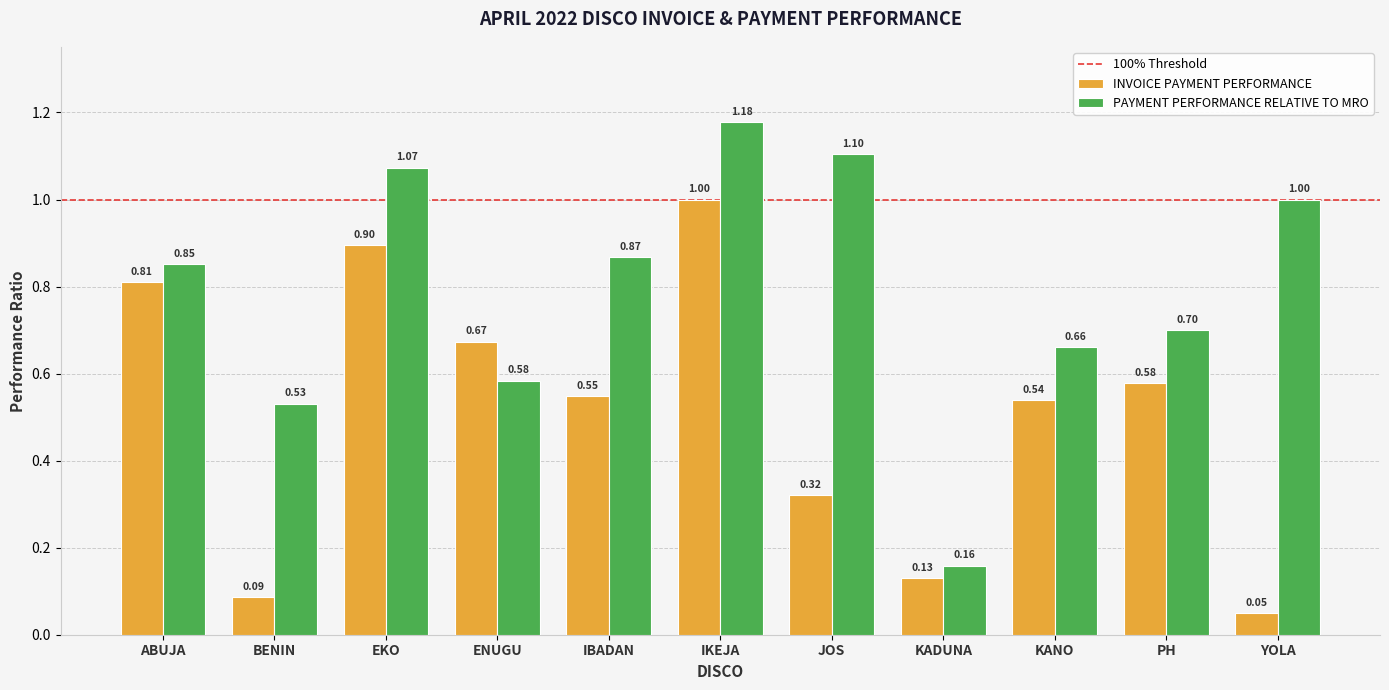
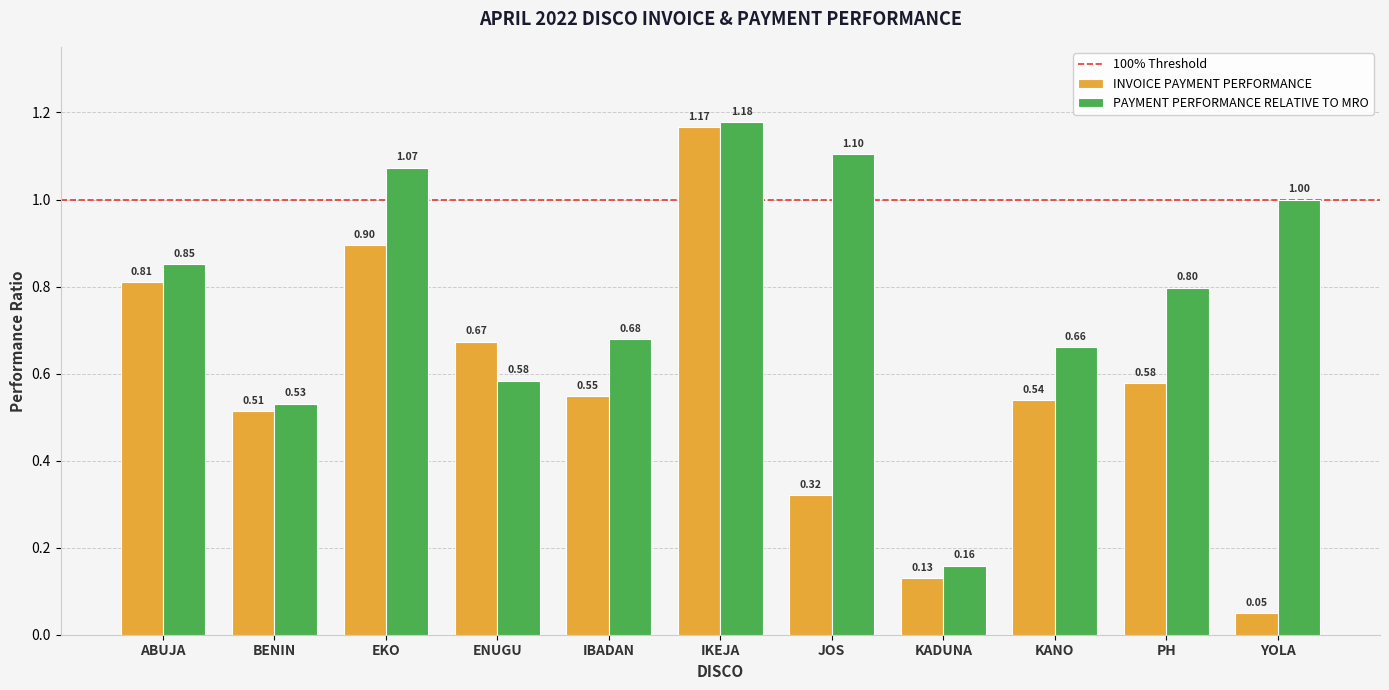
INVOICE PAYMENT PERFORMANCE, BENIN: 0.09 -> 0.51
PAYMENT PERFORMANCE RELATIVE TO MRO, IBADAN: 0.87 -> 0.68
INVOICE PAYMENT PERFORMANCE, IKEJA: 1.00 -> 1.17
PAYMENT PERFORMANCE RELATIVE TO MRO, PH: 0.70 -> 0.80
